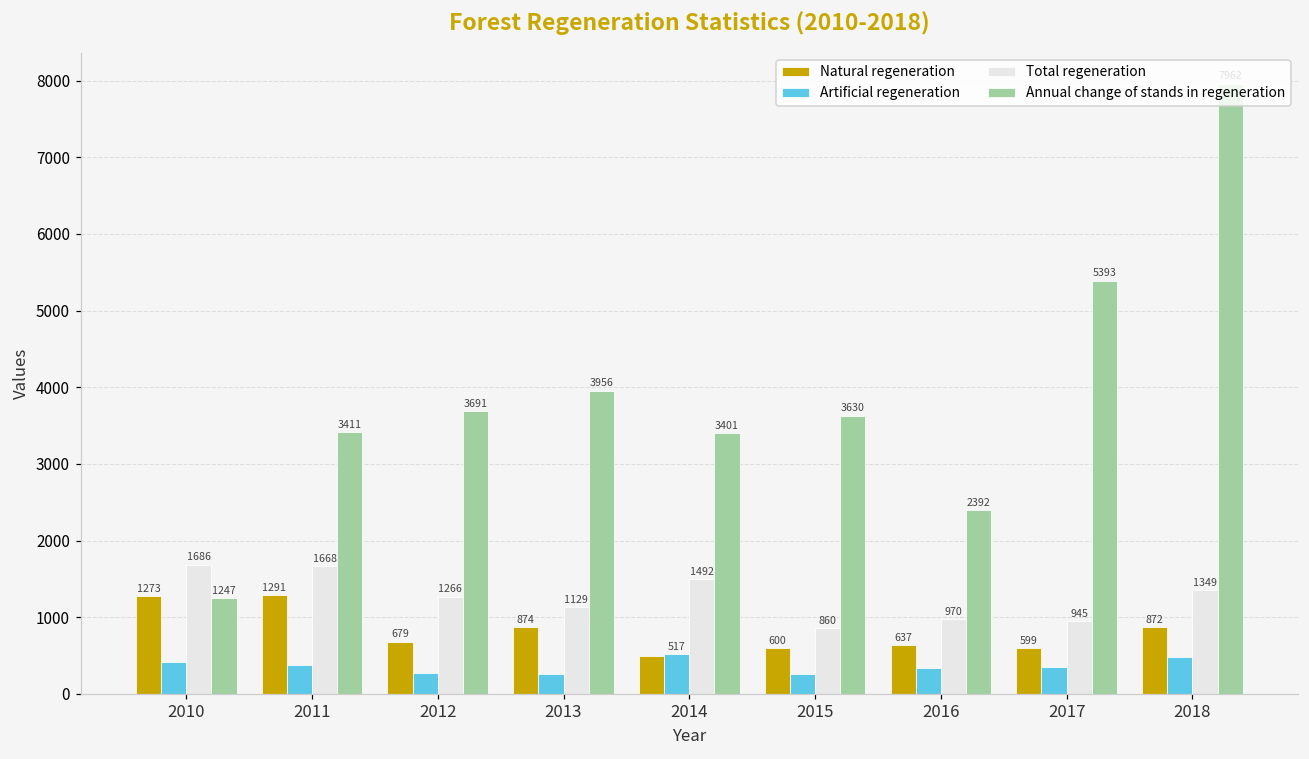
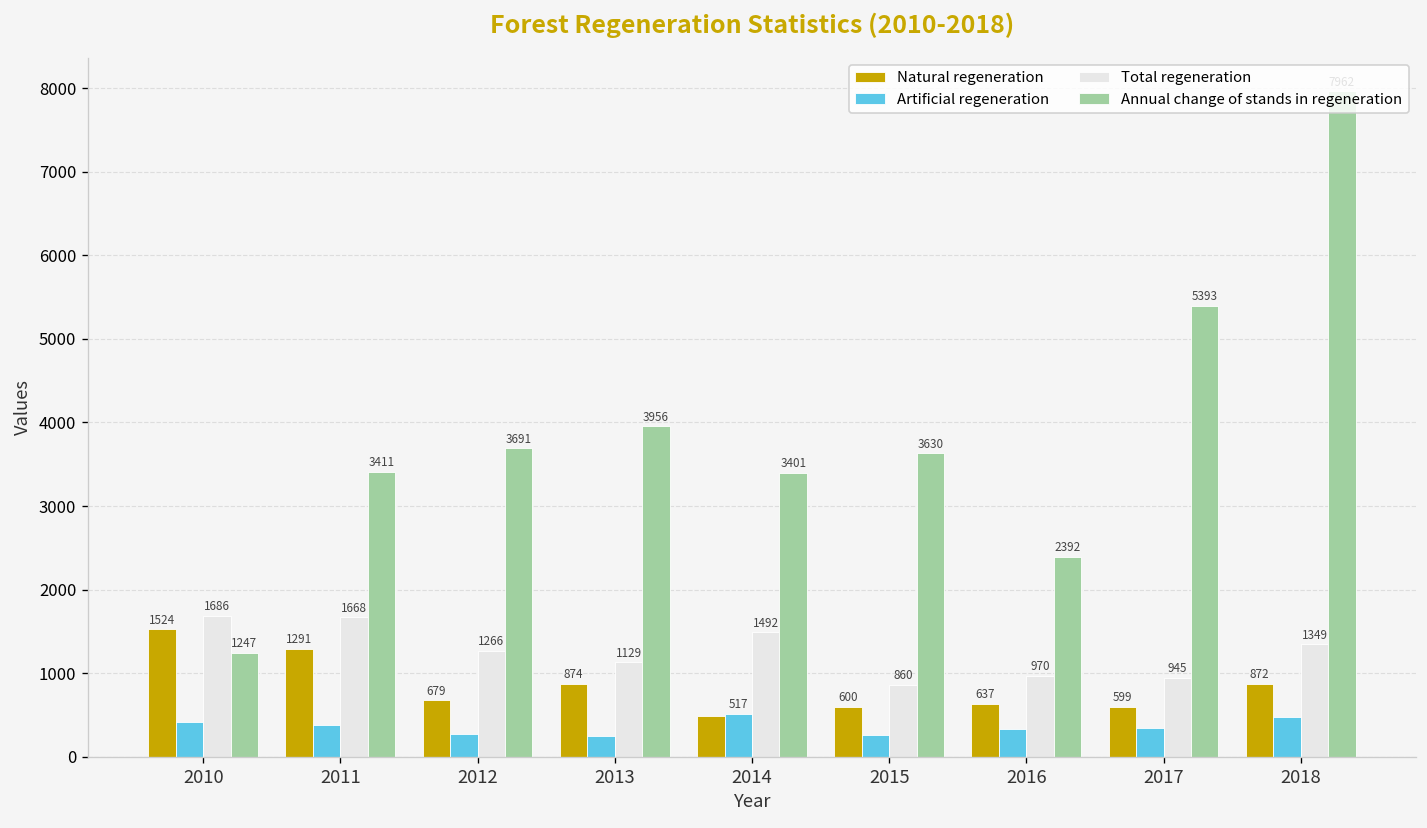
Natural regeneration, 2010: 1273 -> 1524
